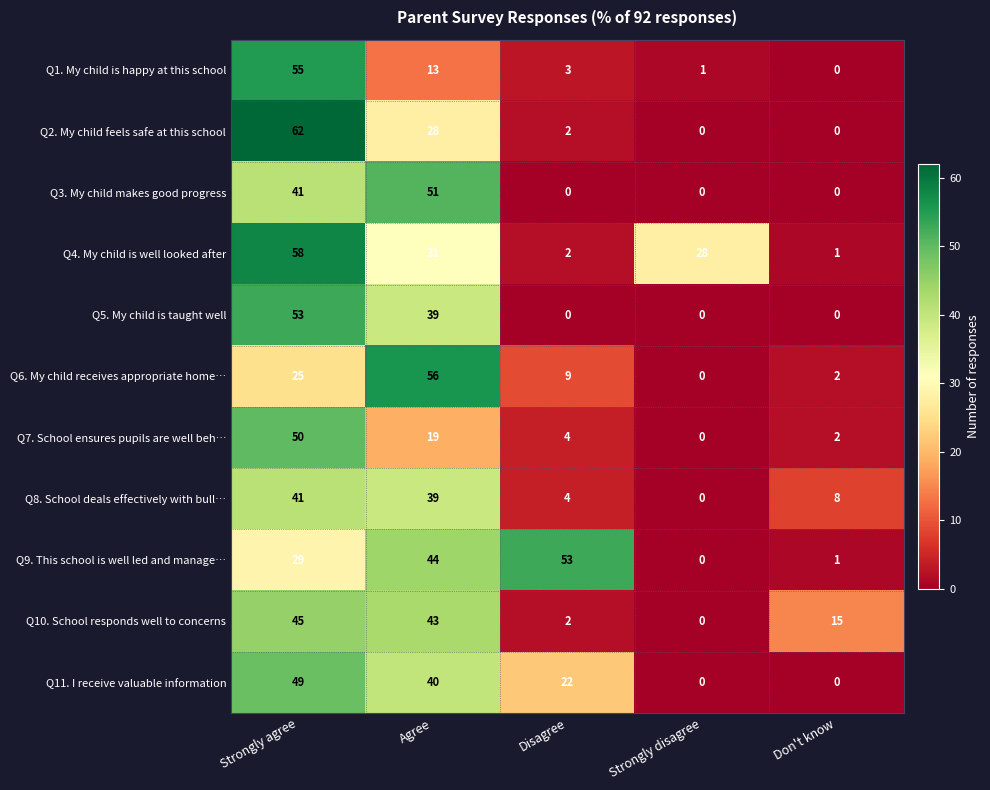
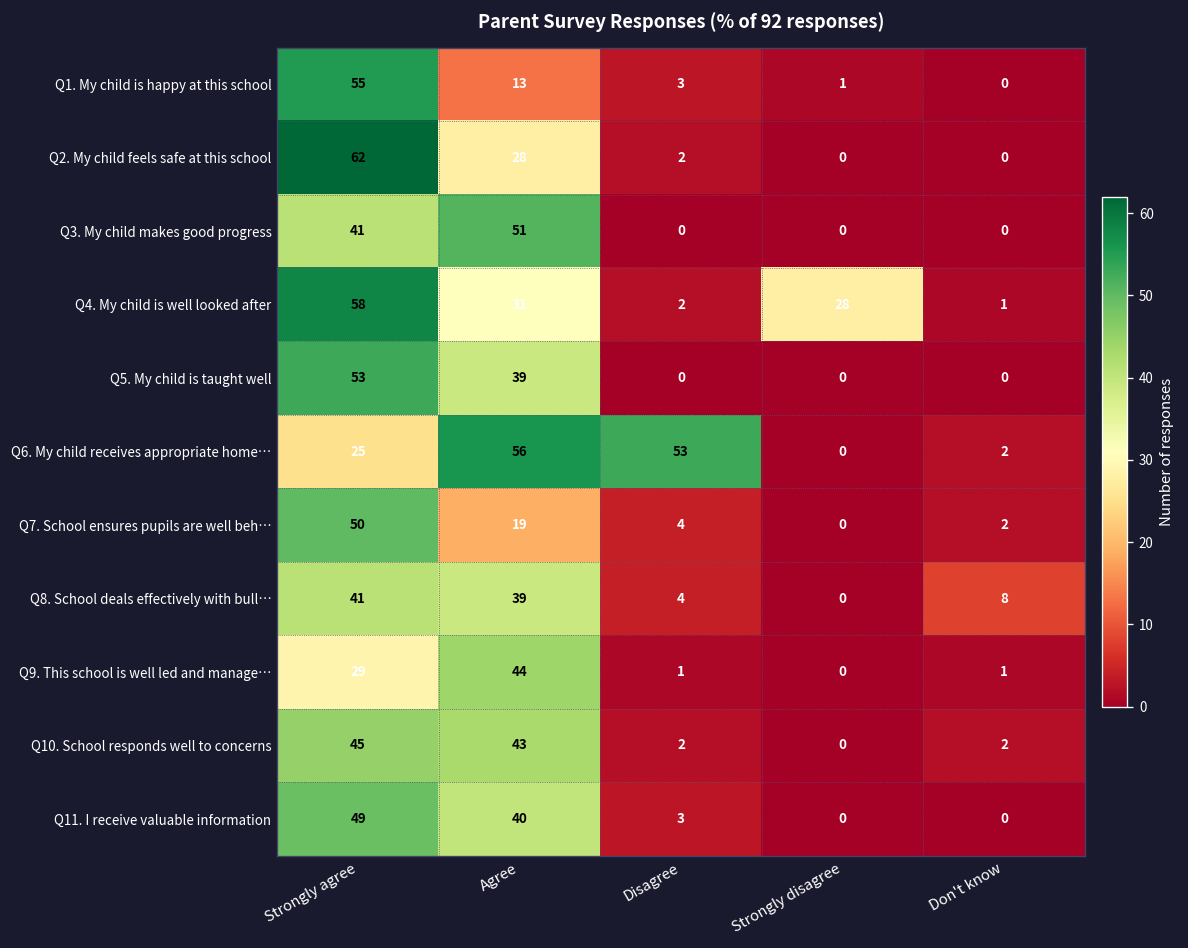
Q6. My child receives appropriate home…, Disagree: 9 -> 53
Q9. This school is well led and manage…, Disagree: 53 -> 1
Q10. School responds well to concerns, Don't know: 15 -> 2
Q11. I receive valuable information, Disagree: 22 -> 3
